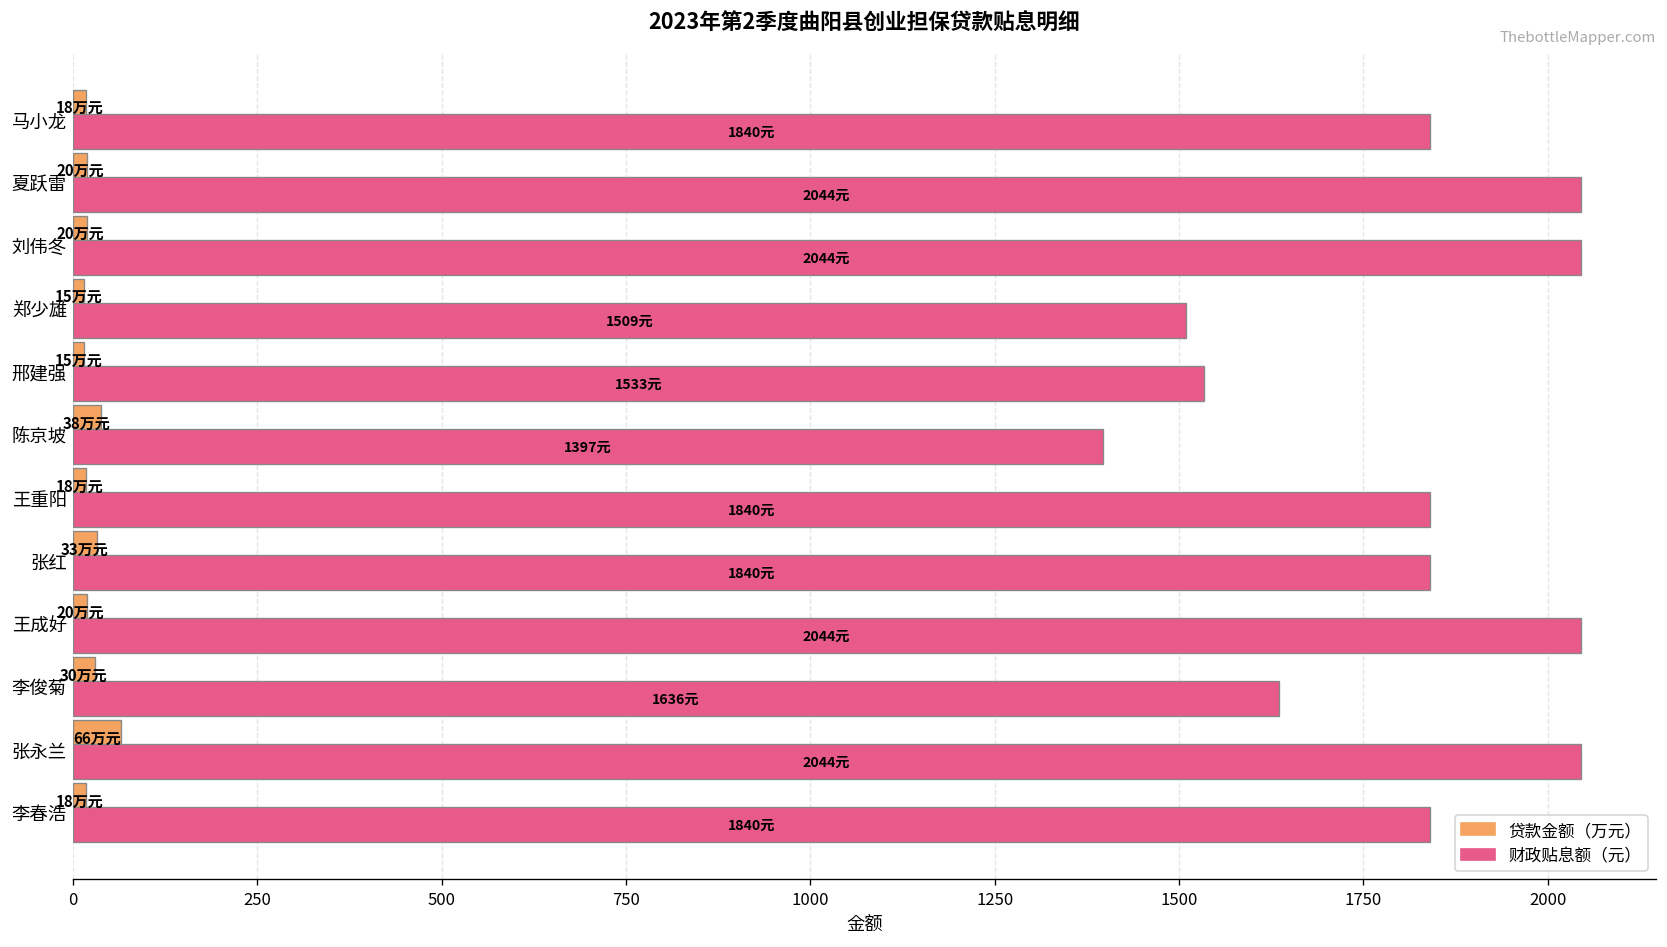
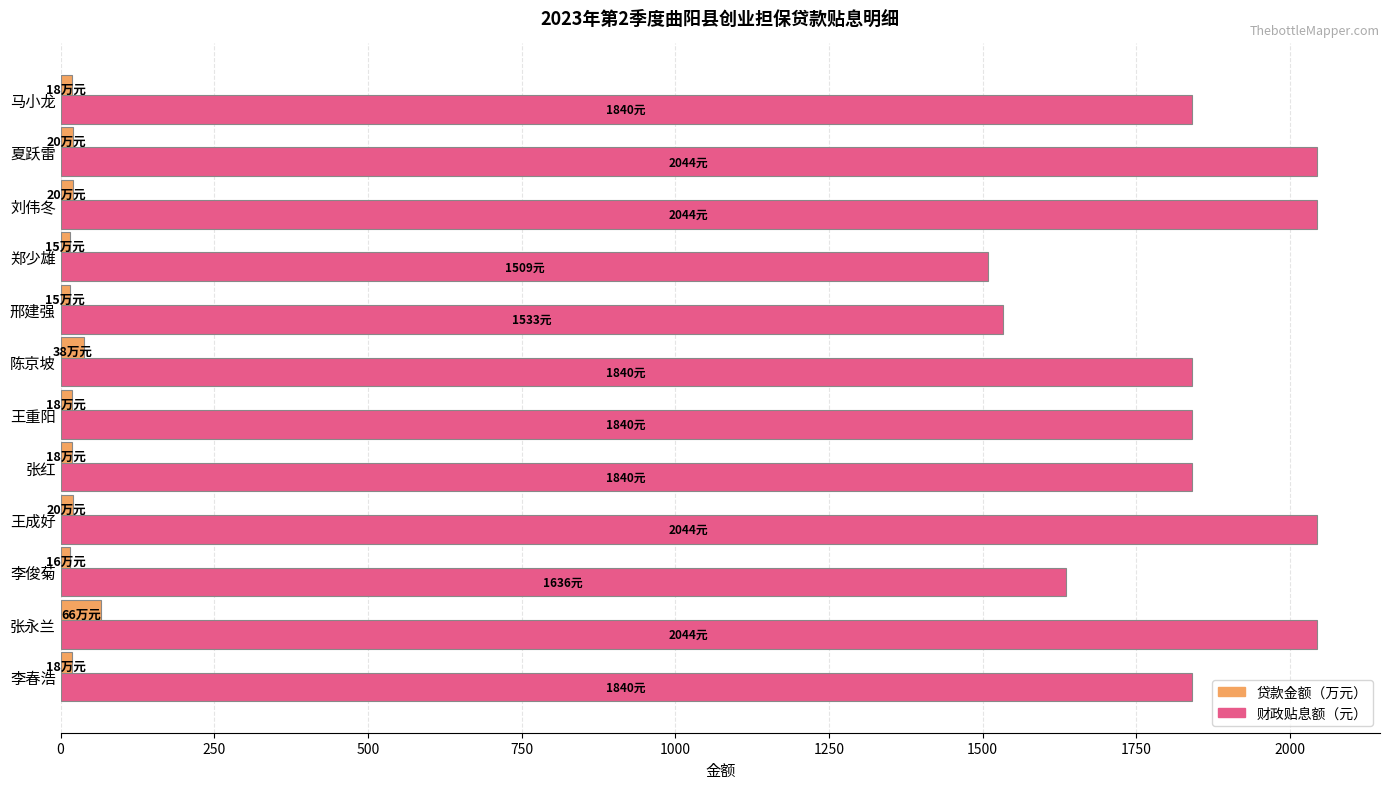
财政贴息额（元）, 陈京坡: 1397元 -> 1840元
贷款金额（万元）, 张红: 33 -> 18
贷款金额（万元）, 李俊菊: 30 -> 16
